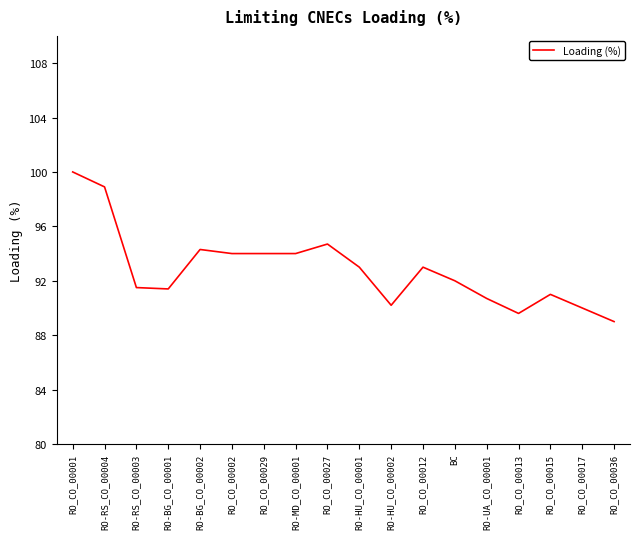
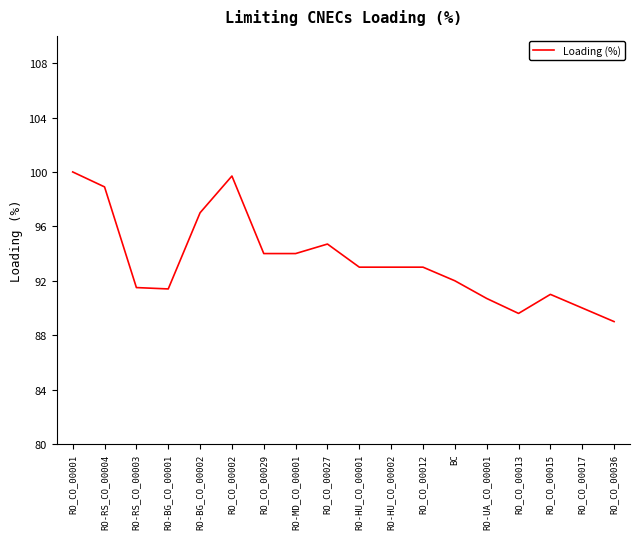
RO-BG_CO_00002: 94.3 -> 97.0
RO_CO_00002: 94.0 -> 99.7
RO-HU_CO_00002: 90.2 -> 93.0
